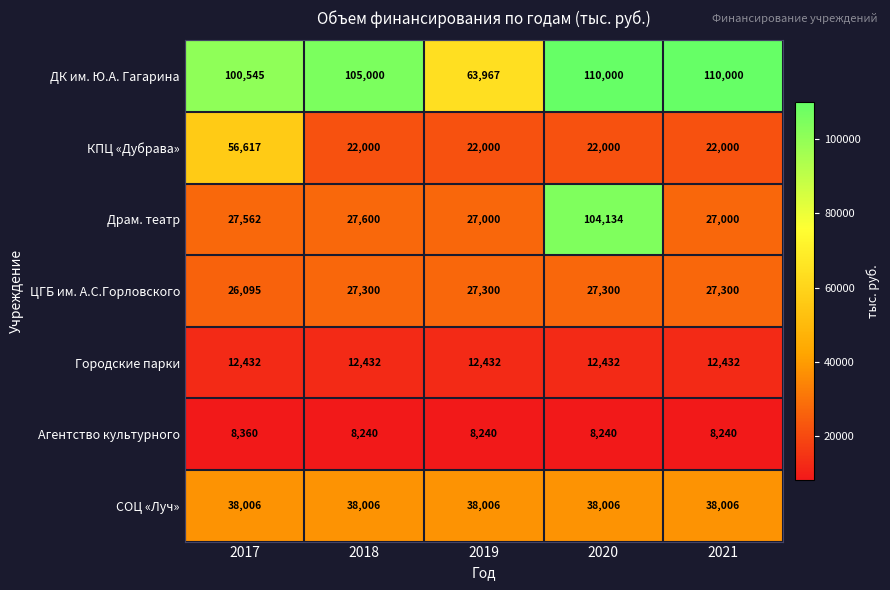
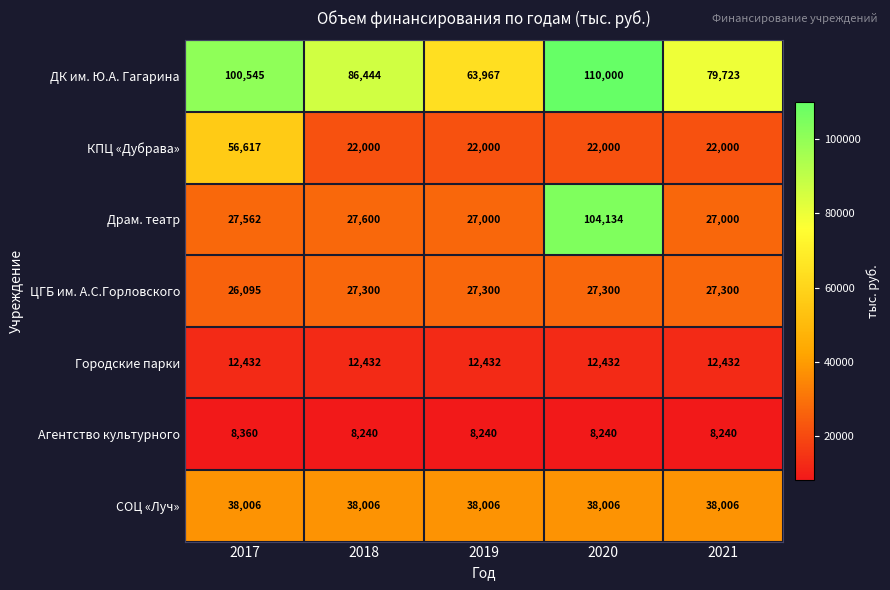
ДК им. Ю.А. Гагарина, 2018: 105,000 -> 86,444
ДК им. Ю.А. Гагарина, 2021: 110,000 -> 79,723
